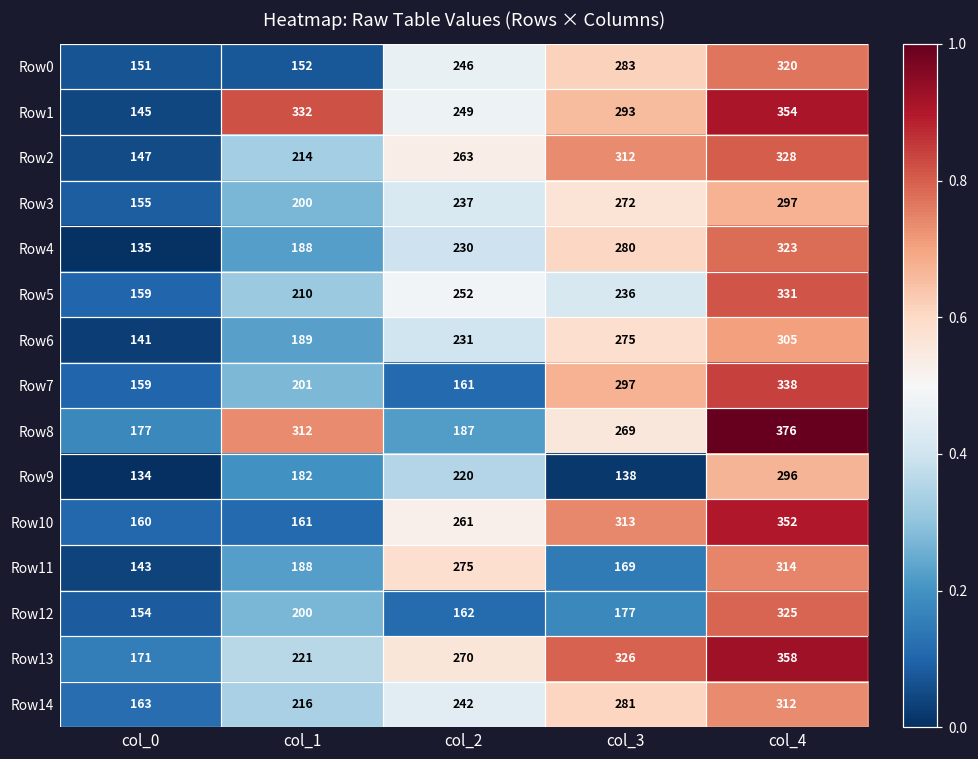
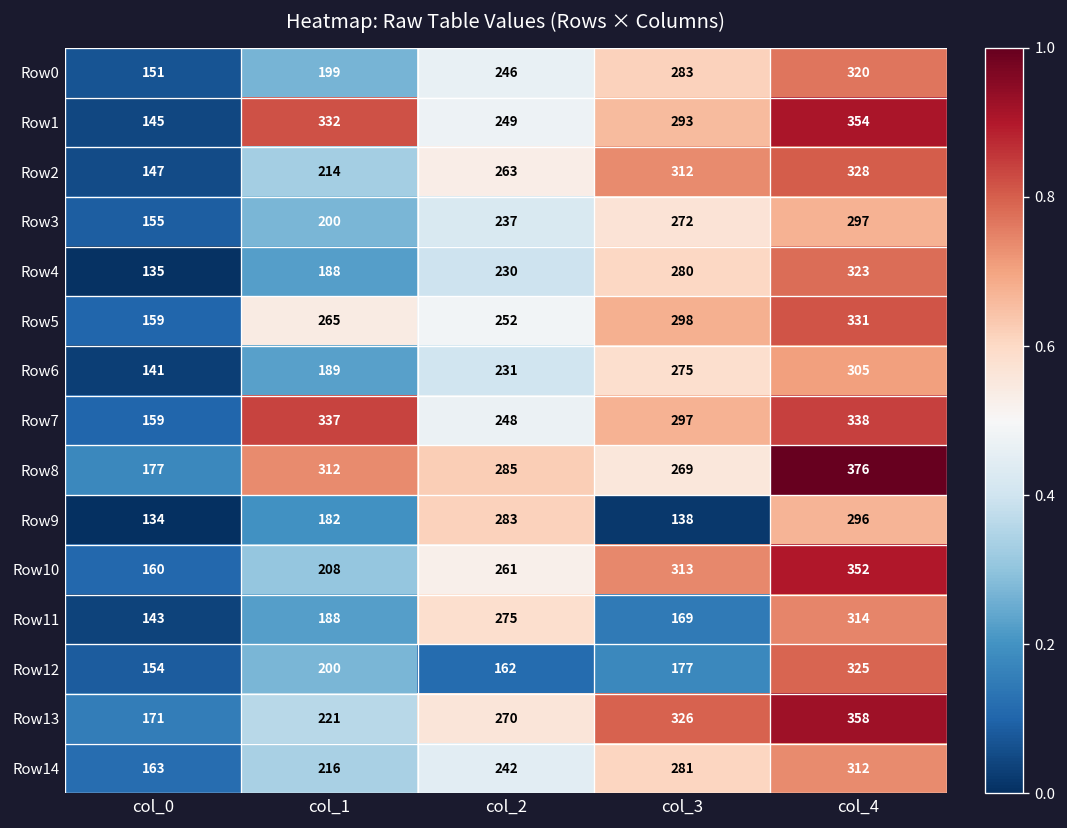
Row0, col_1: 152 -> 199
Row5, col_1: 210 -> 265
Row5, col_3: 236 -> 298
Row7, col_1: 201 -> 337
Row7, col_2: 161 -> 248
Row8, col_2: 187 -> 285
Row9, col_2: 220 -> 283
Row10, col_1: 161 -> 208
